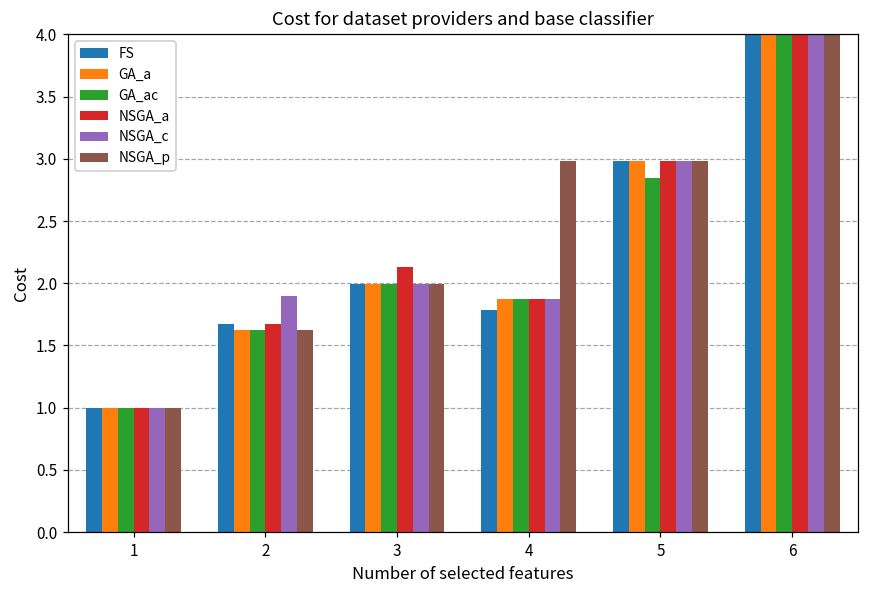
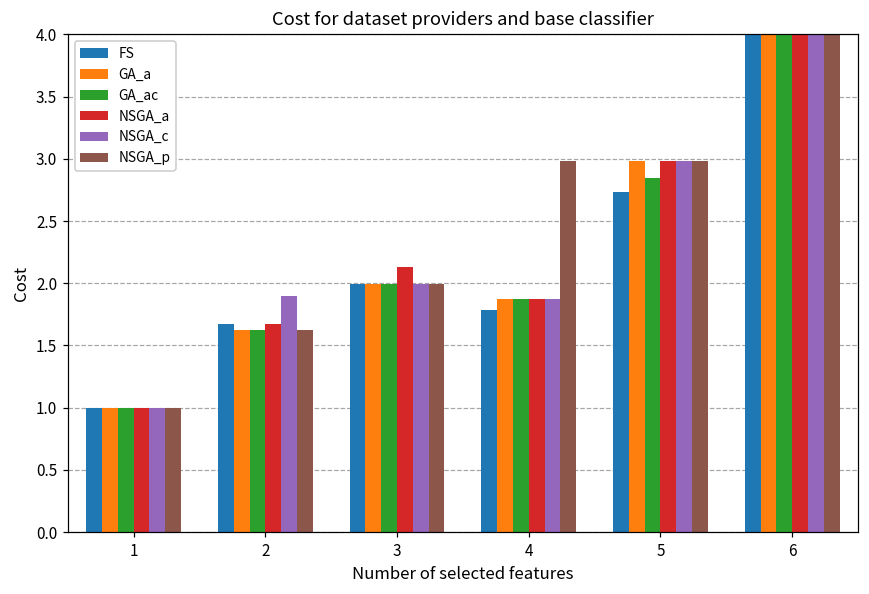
FS, 5: 2.98 -> 2.73
